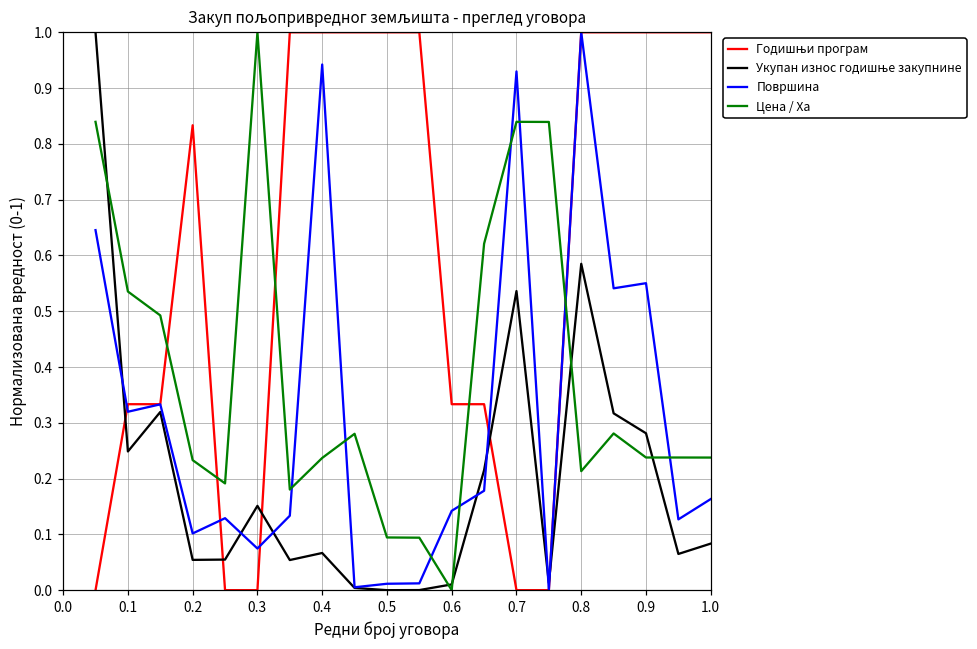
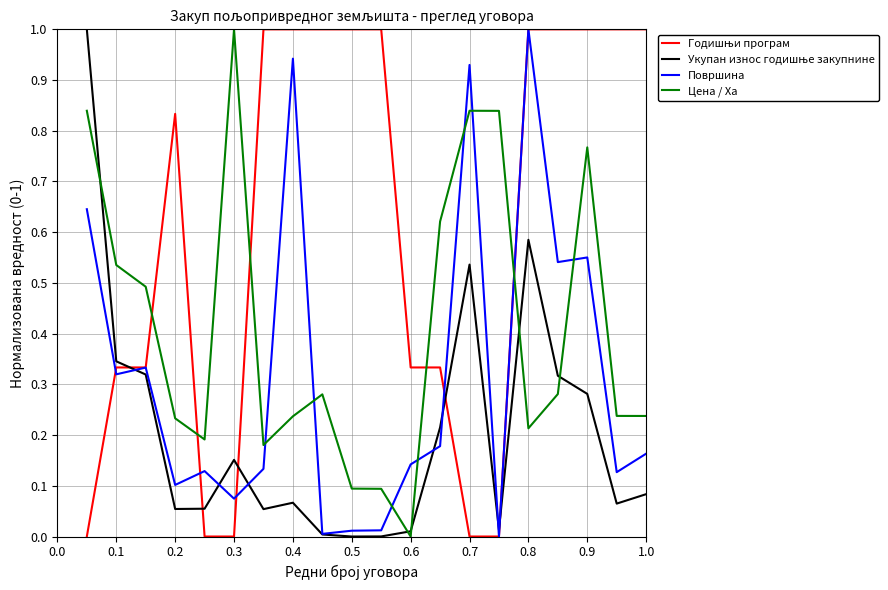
Укупан износ годишње закупнине, 0.1: 0.25 -> 0.35
Цена / Ха, 0.9: 0.24 -> 0.77
